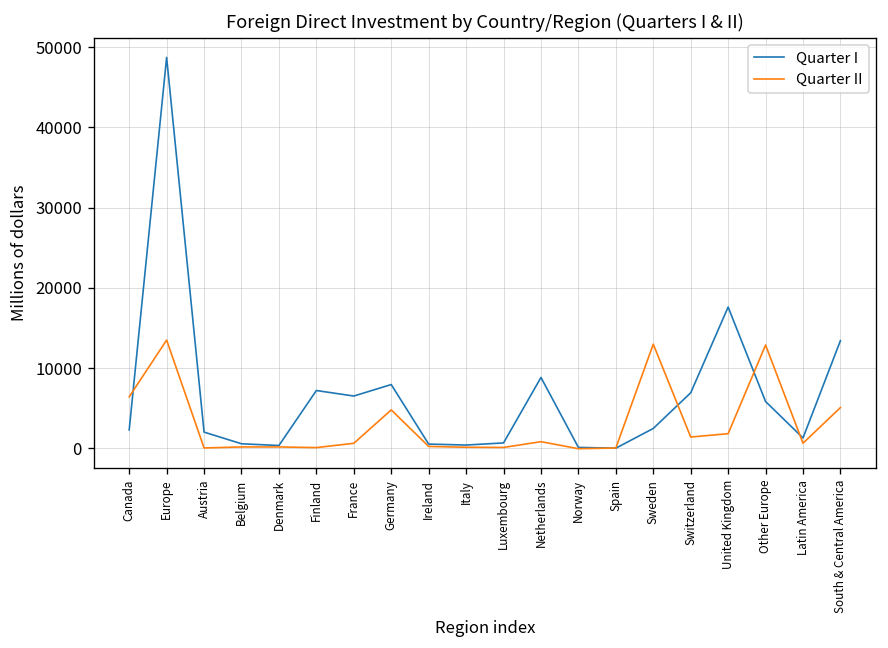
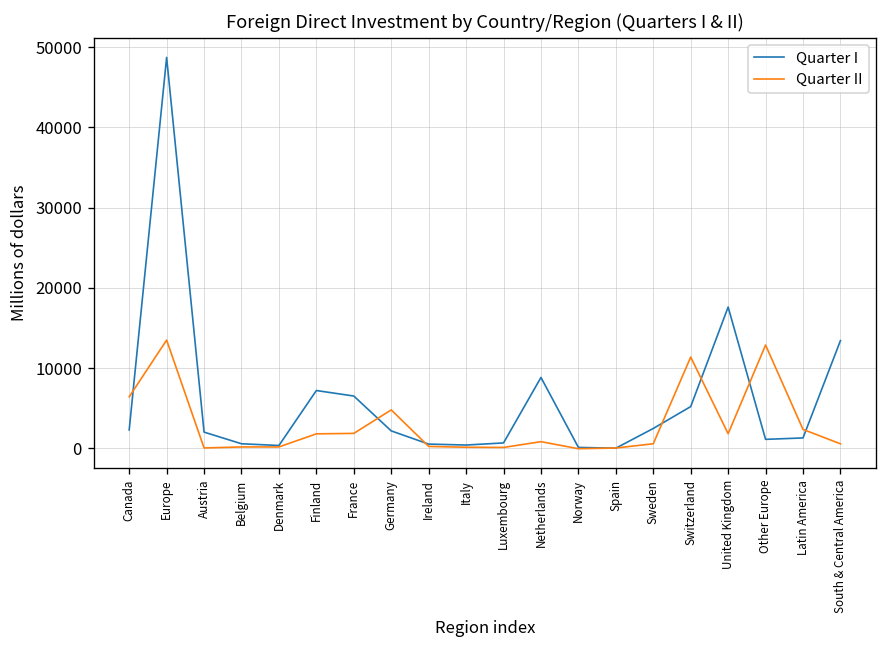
Quarter II, Finland: 0 -> 2000
Quarter II, France: 1000 -> 2000
Quarter I, Germany: 8000 -> 2000
Quarter II, Sweden: 13000 -> 1000
Quarter I, Switzerland: 7000 -> 5000
Quarter II, Switzerland: 1000 -> 11000
Quarter I, Other Europe: 6000 -> 1000
Quarter II, Latin America: 1000 -> 2000
Quarter II, South & Central America: 5000 -> 1000
